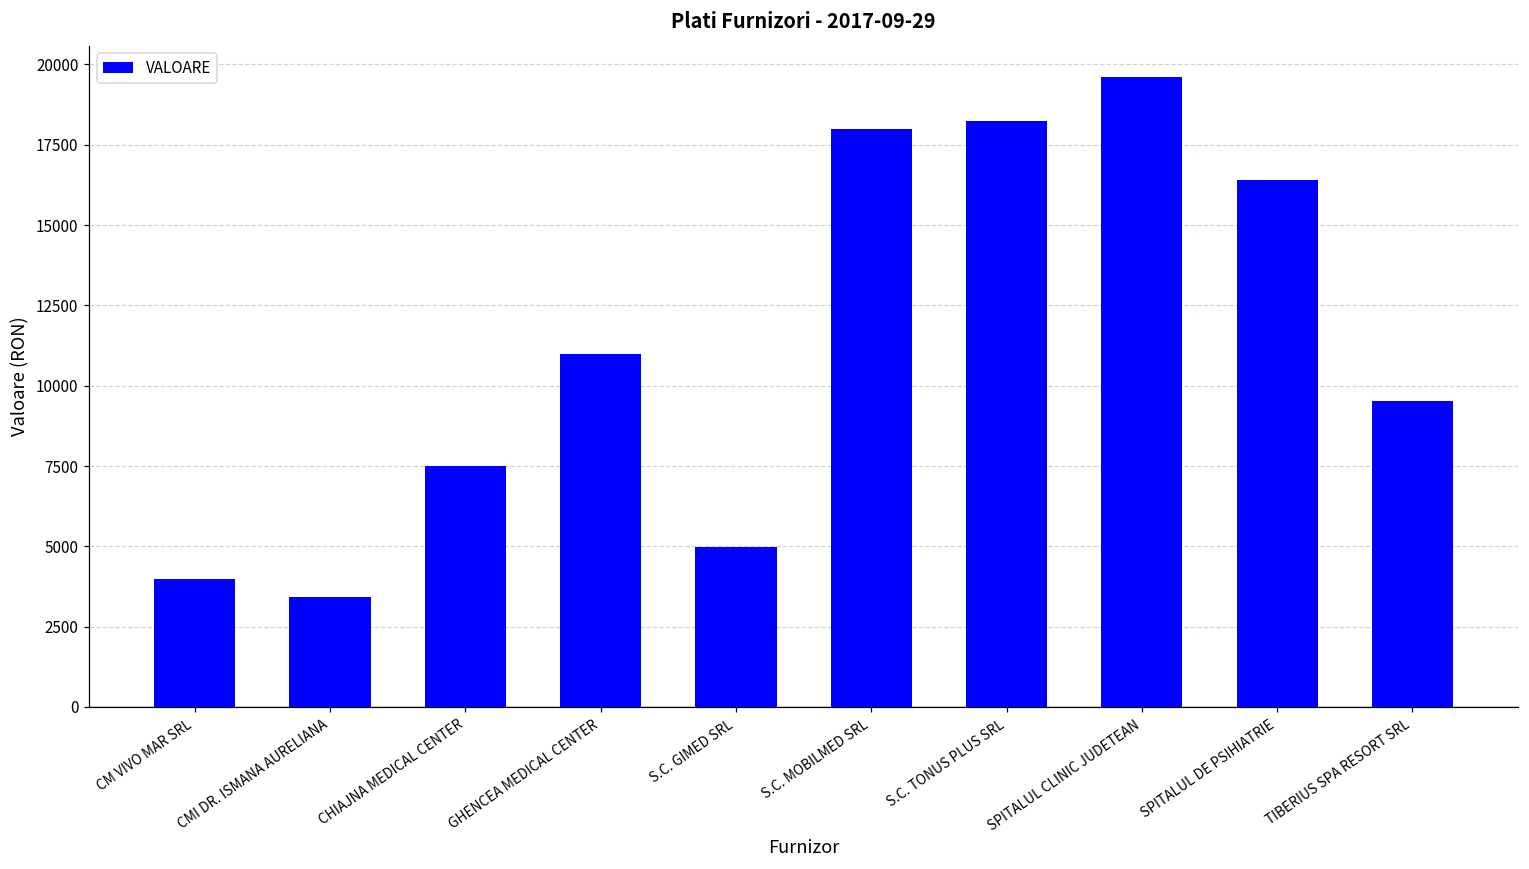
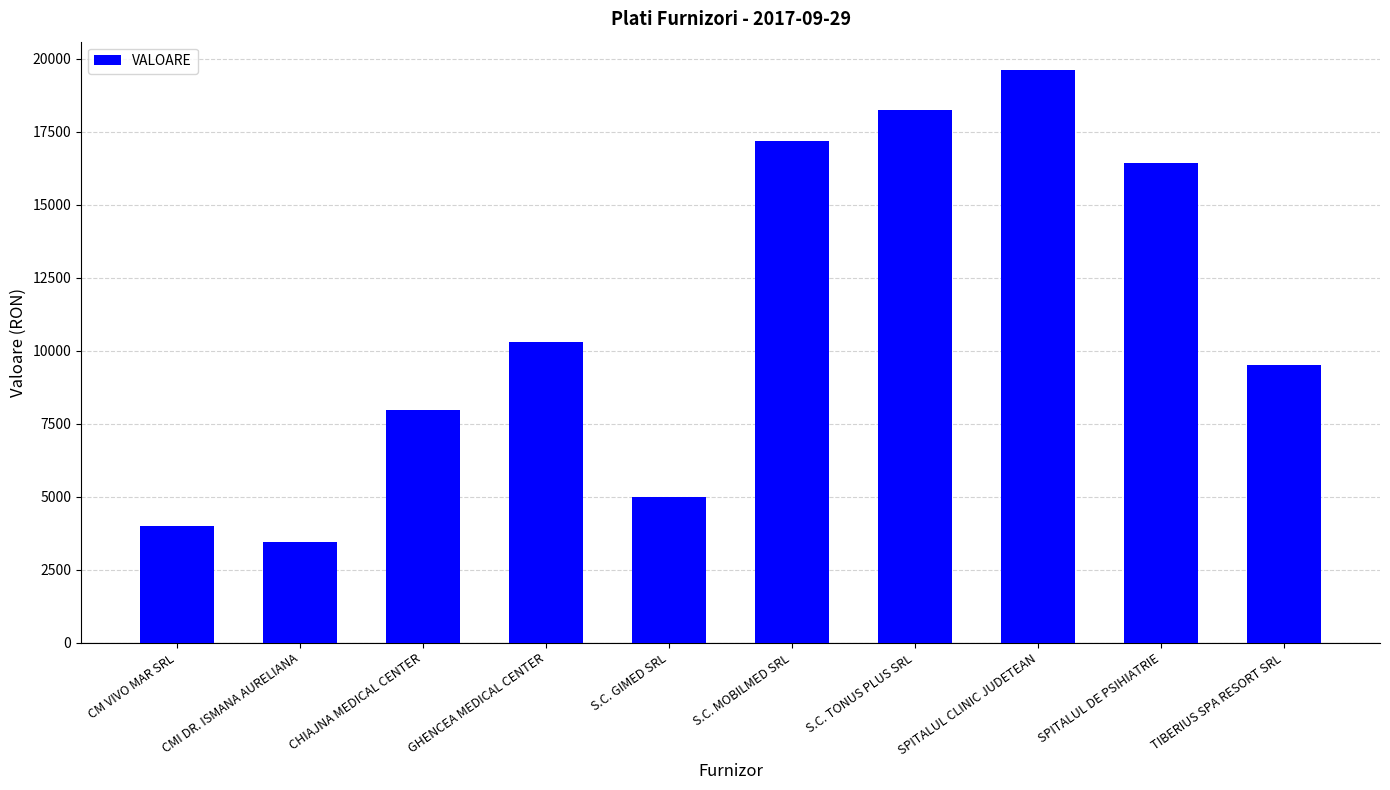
CHIAJNA MEDICAL CENTER: 7500 -> 8000
GHENCEA MEDICAL CENTER: 11000 -> 10300
S.C. MOBILMED SRL: 18000 -> 17200
